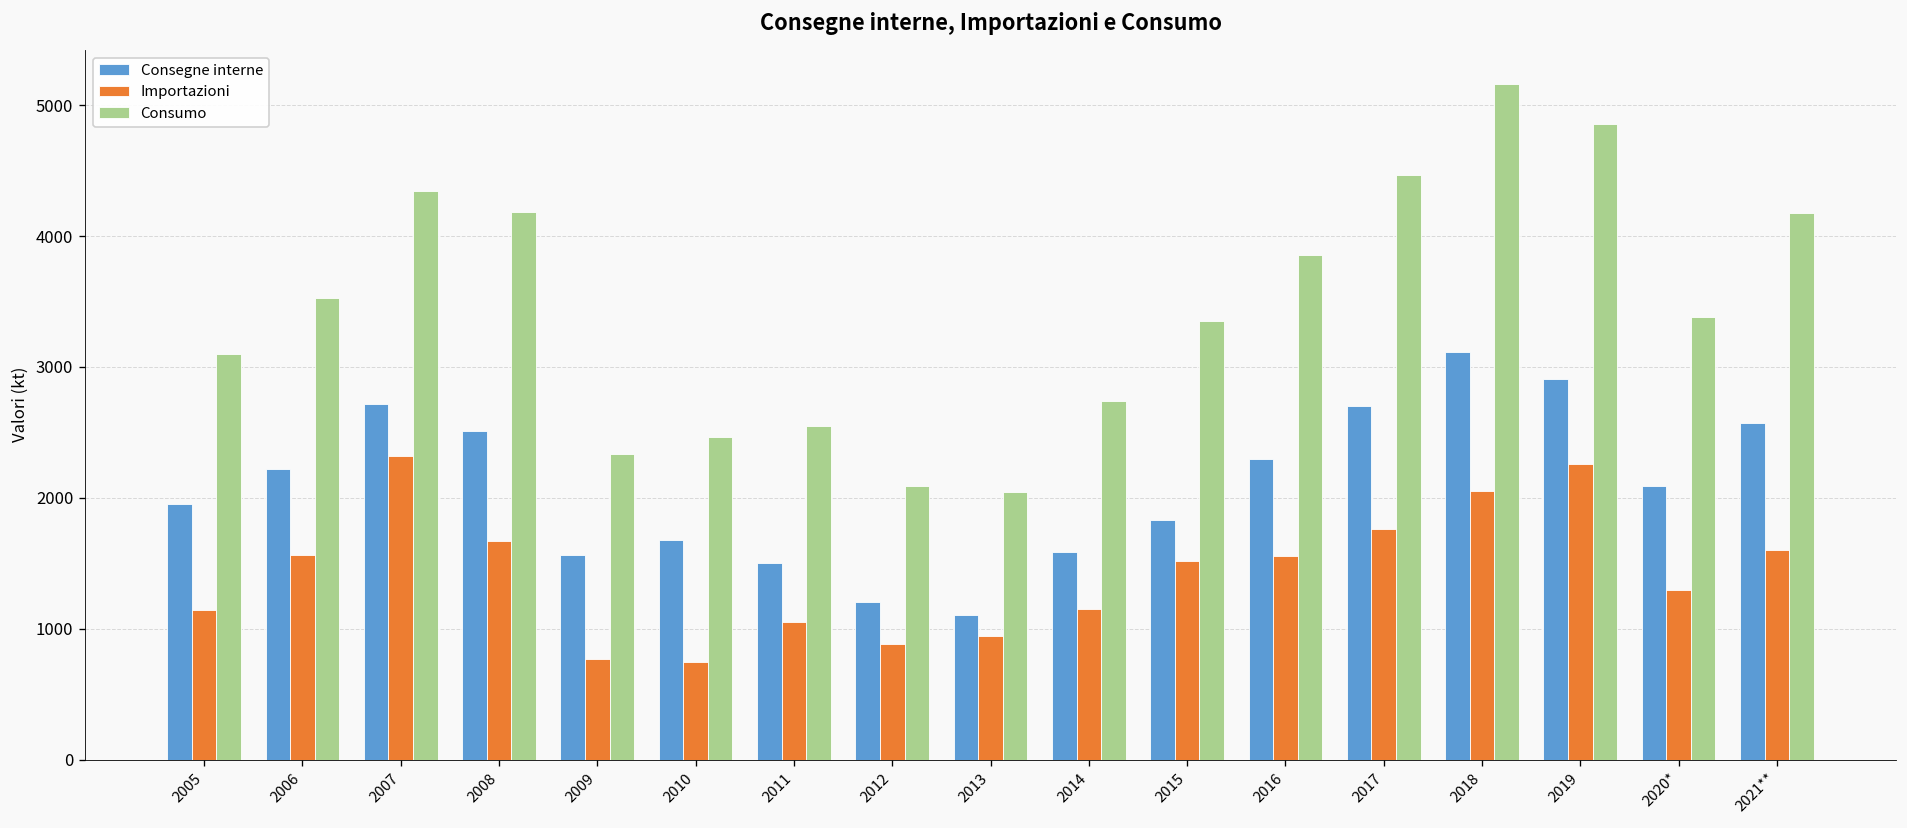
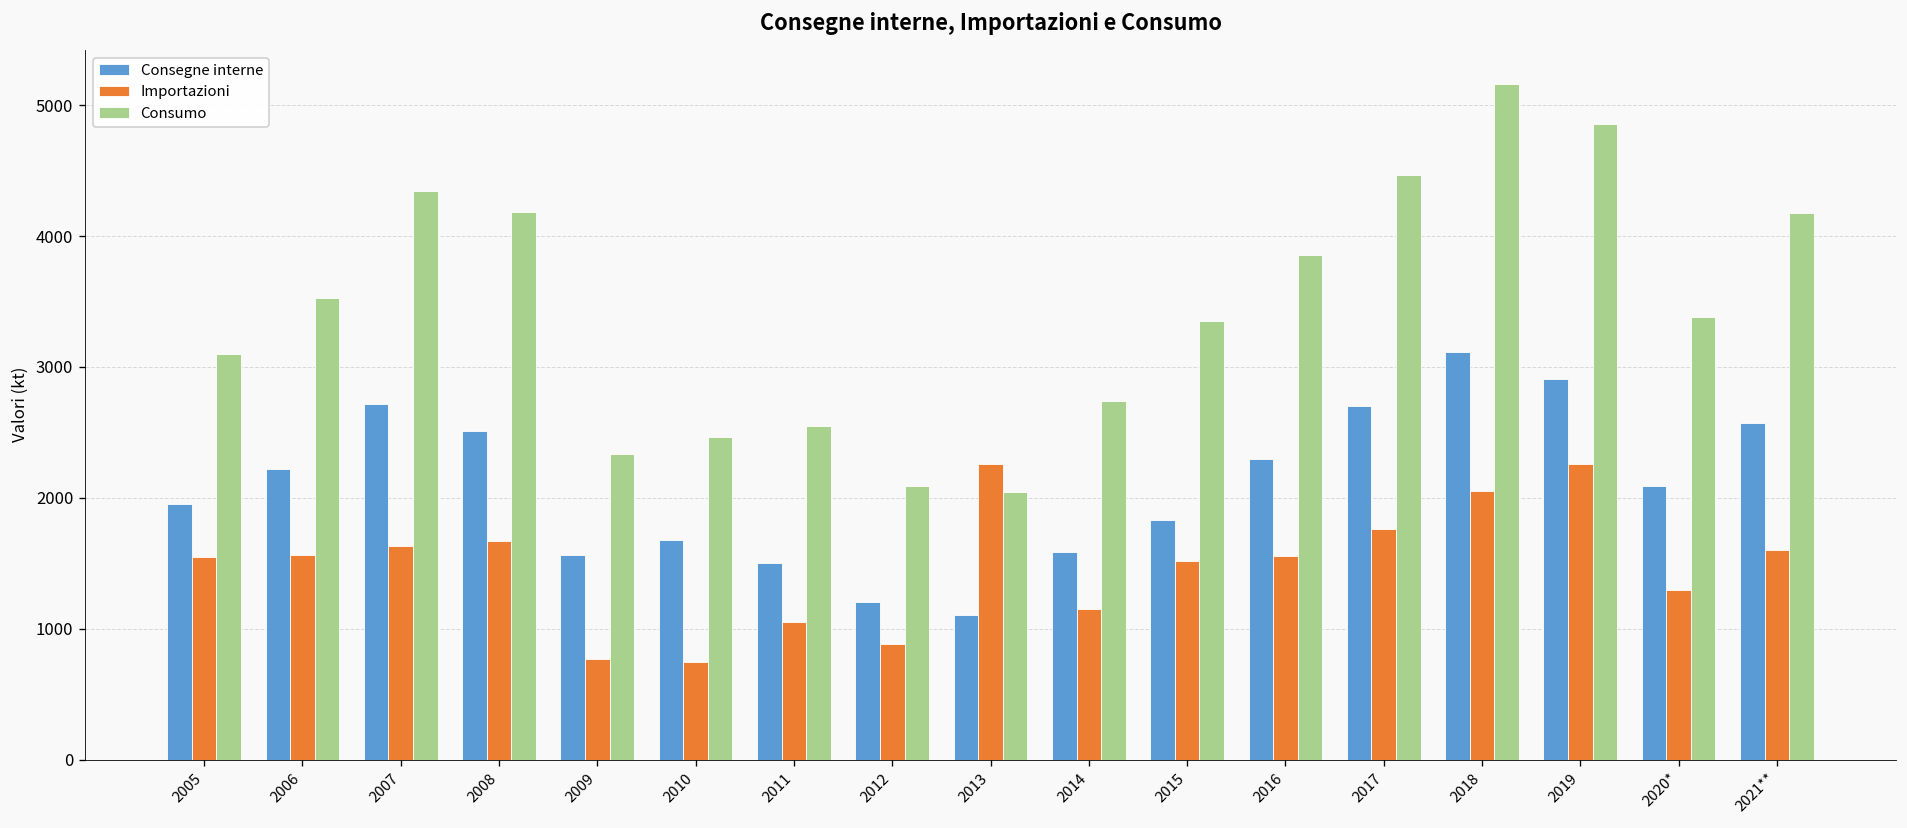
Importazioni, 2005: 1150 -> 1550
Importazioni, 2007: 2320 -> 1630
Importazioni, 2013: 940 -> 2260
